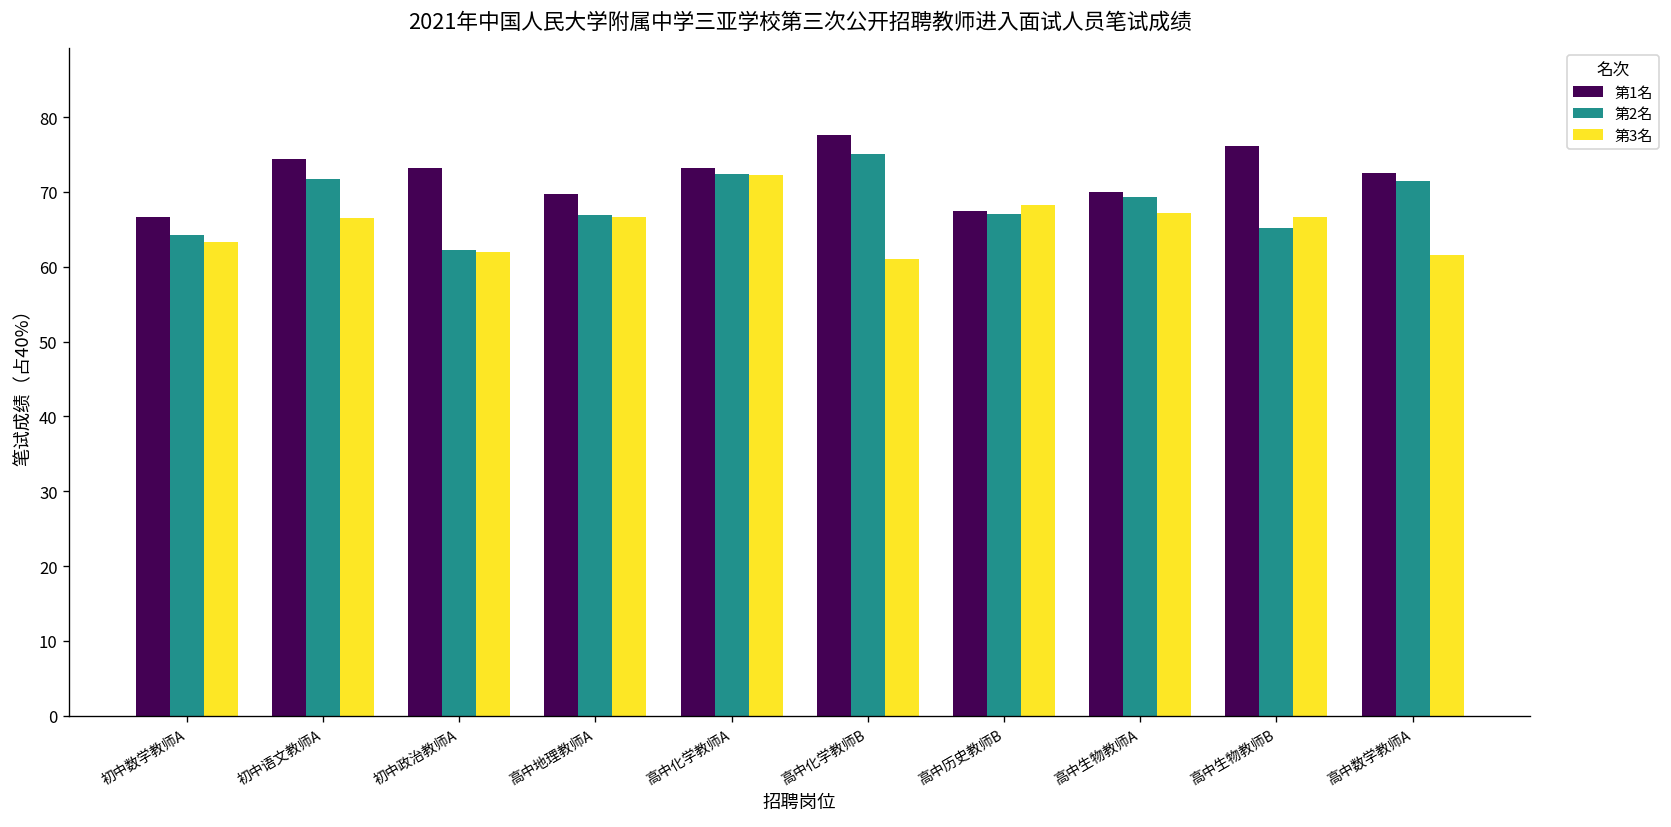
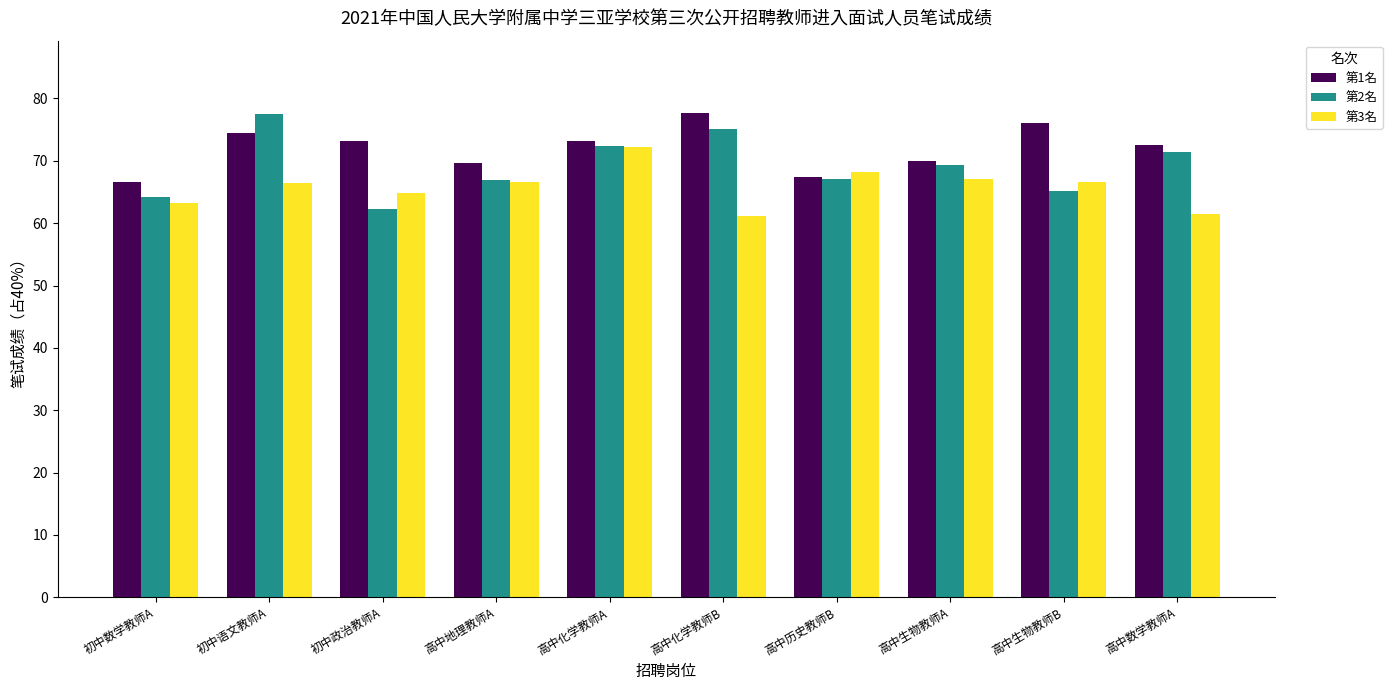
第2名, 初中语文教师A: 72 -> 77
第3名, 初中政治教师A: 62 -> 65
